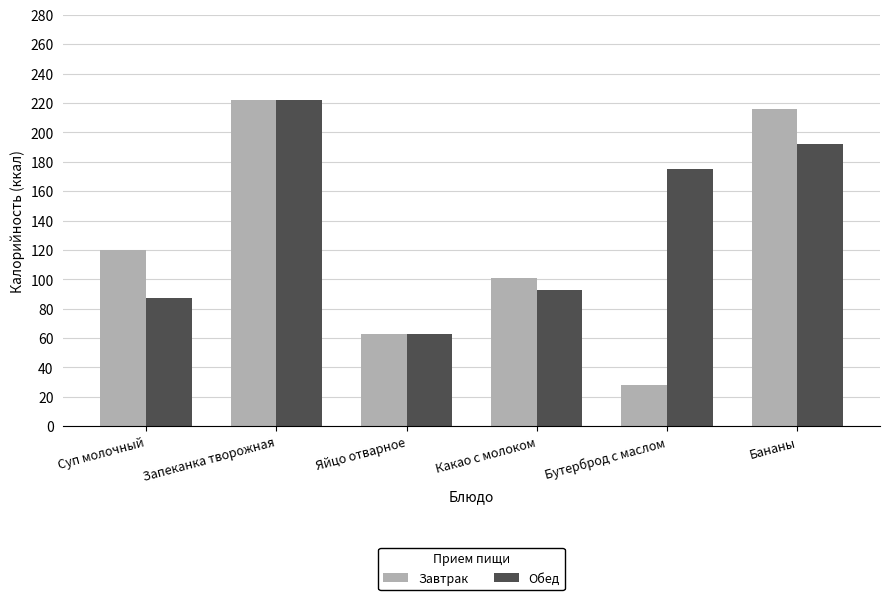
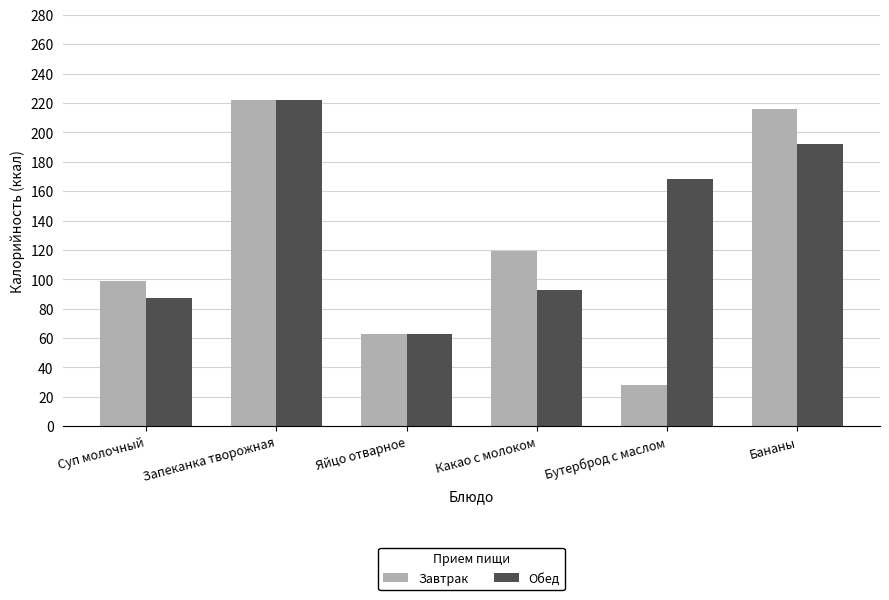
Завтрак, Суп молочный: 120 -> 99
Завтрак, Какао с молоком: 101 -> 119
Обед, Бутерброд с маслом: 175 -> 168
